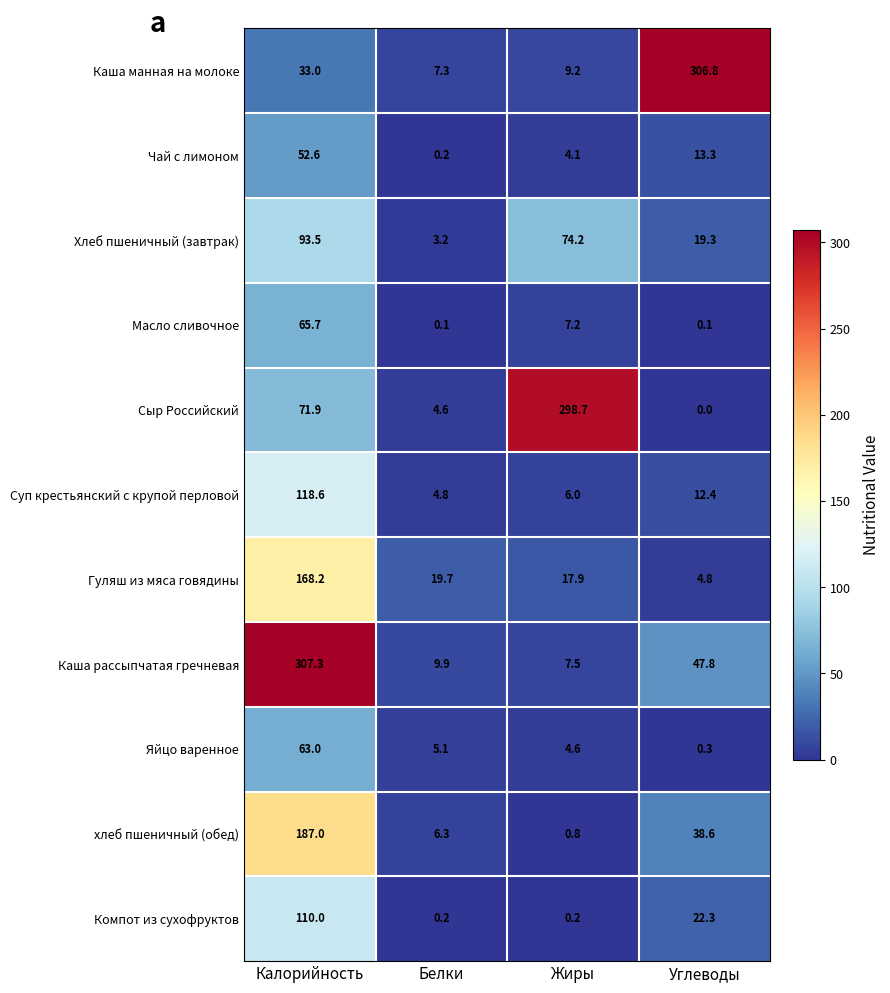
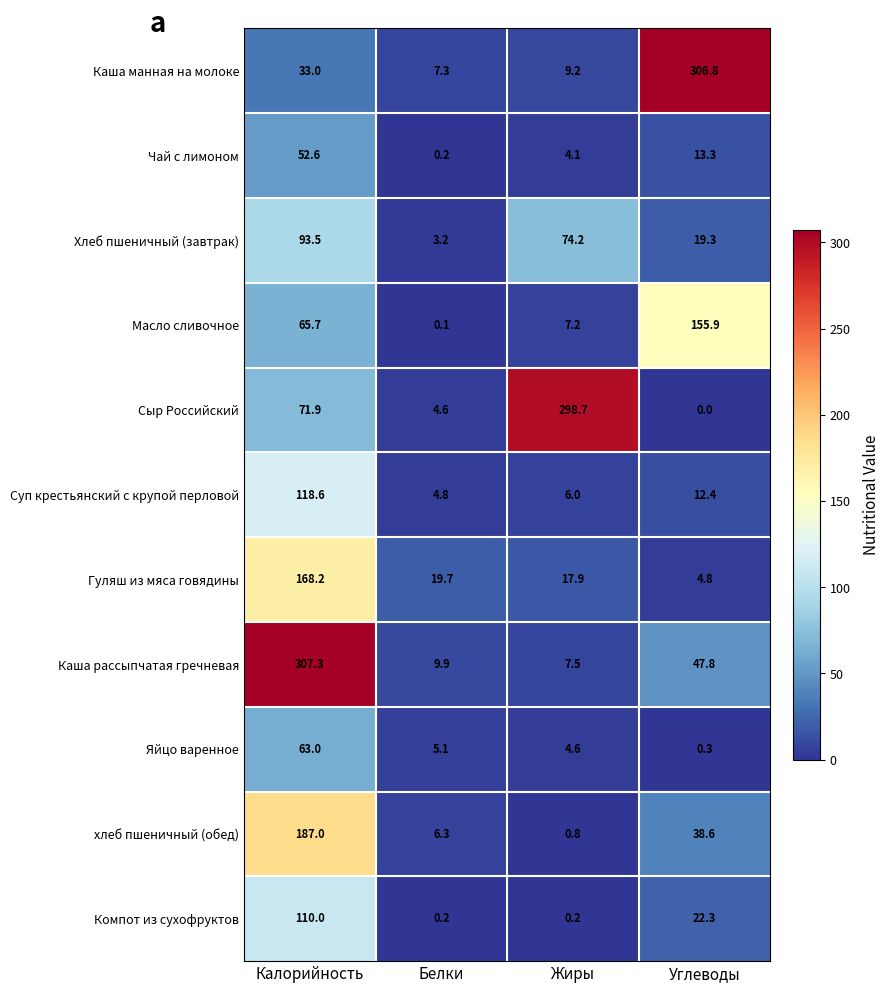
Масло сливочное, Углеводы: 0.1 -> 155.9
